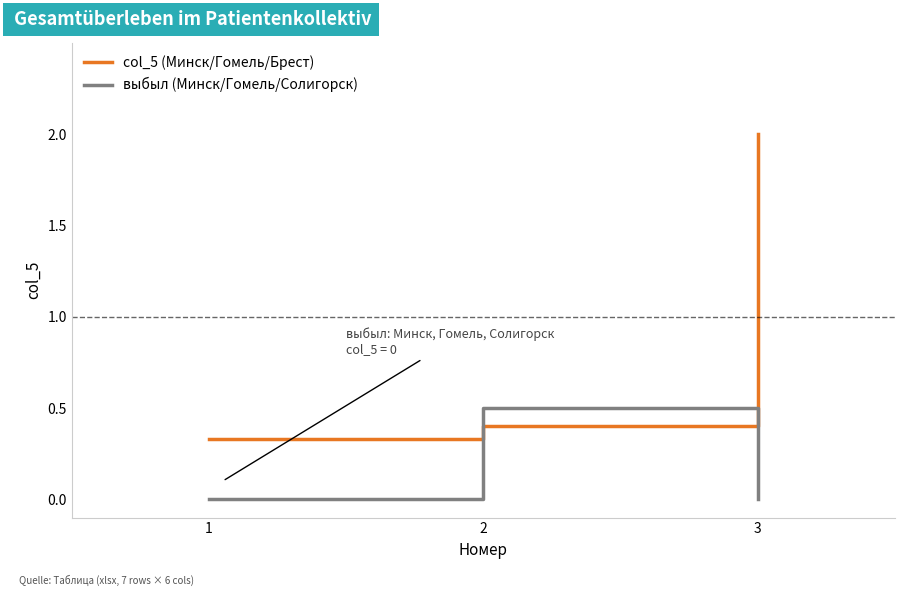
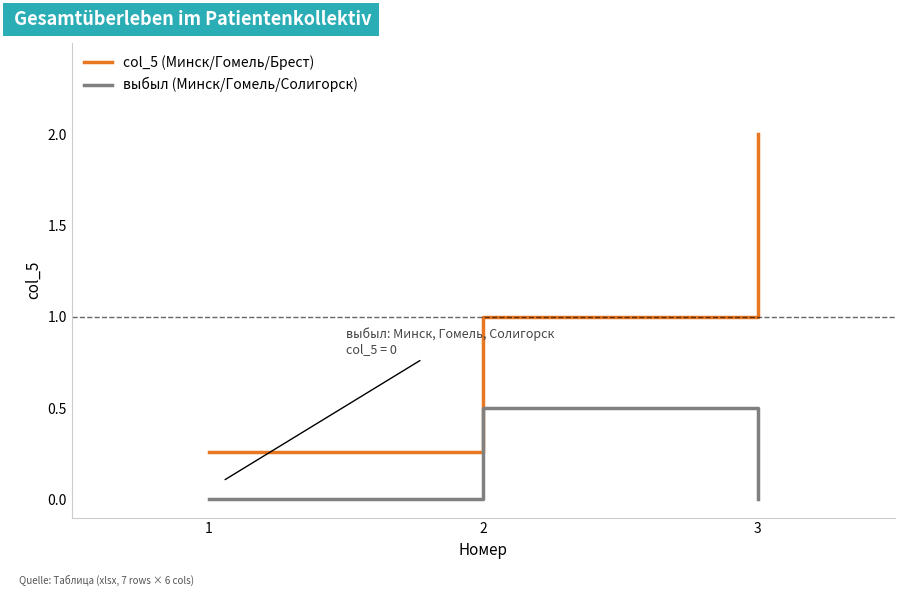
col_5 (Минск/Гомель/Брест), 1: 0.33 -> 0.26
col_5 (Минск/Гомель/Брест), 2: 0.4 -> 1.0
